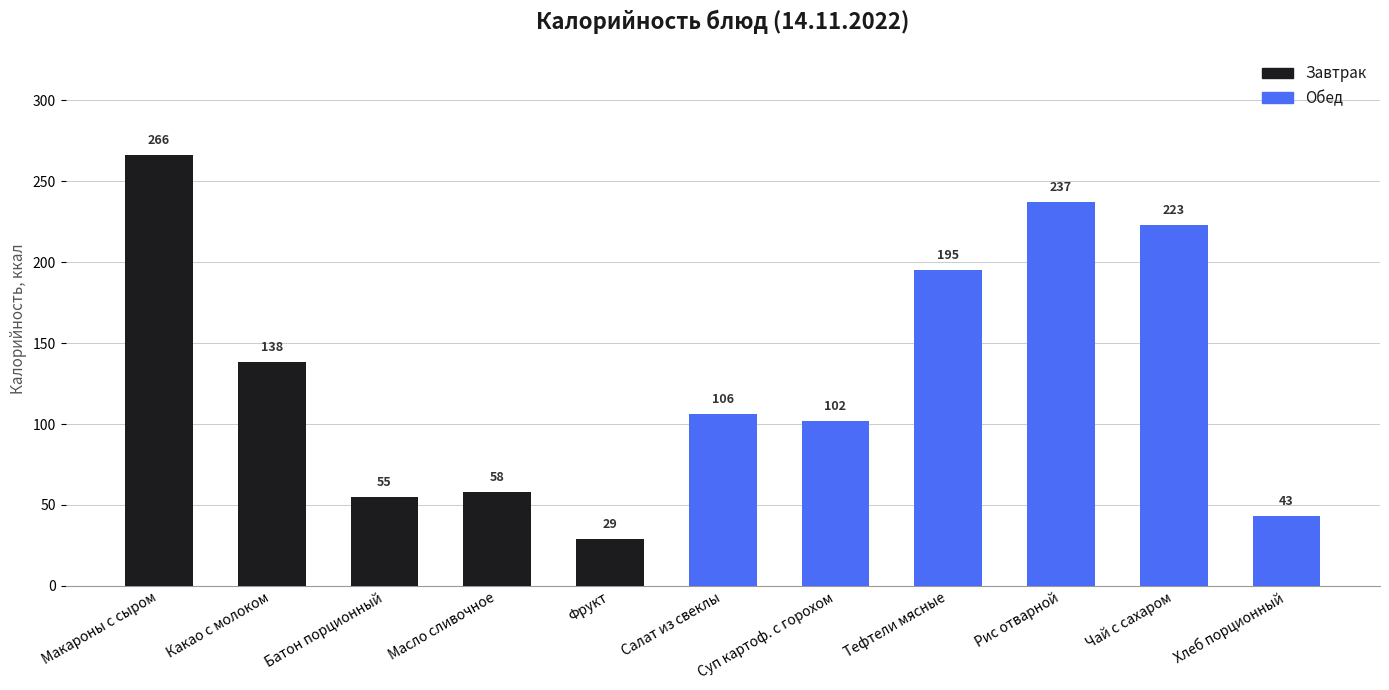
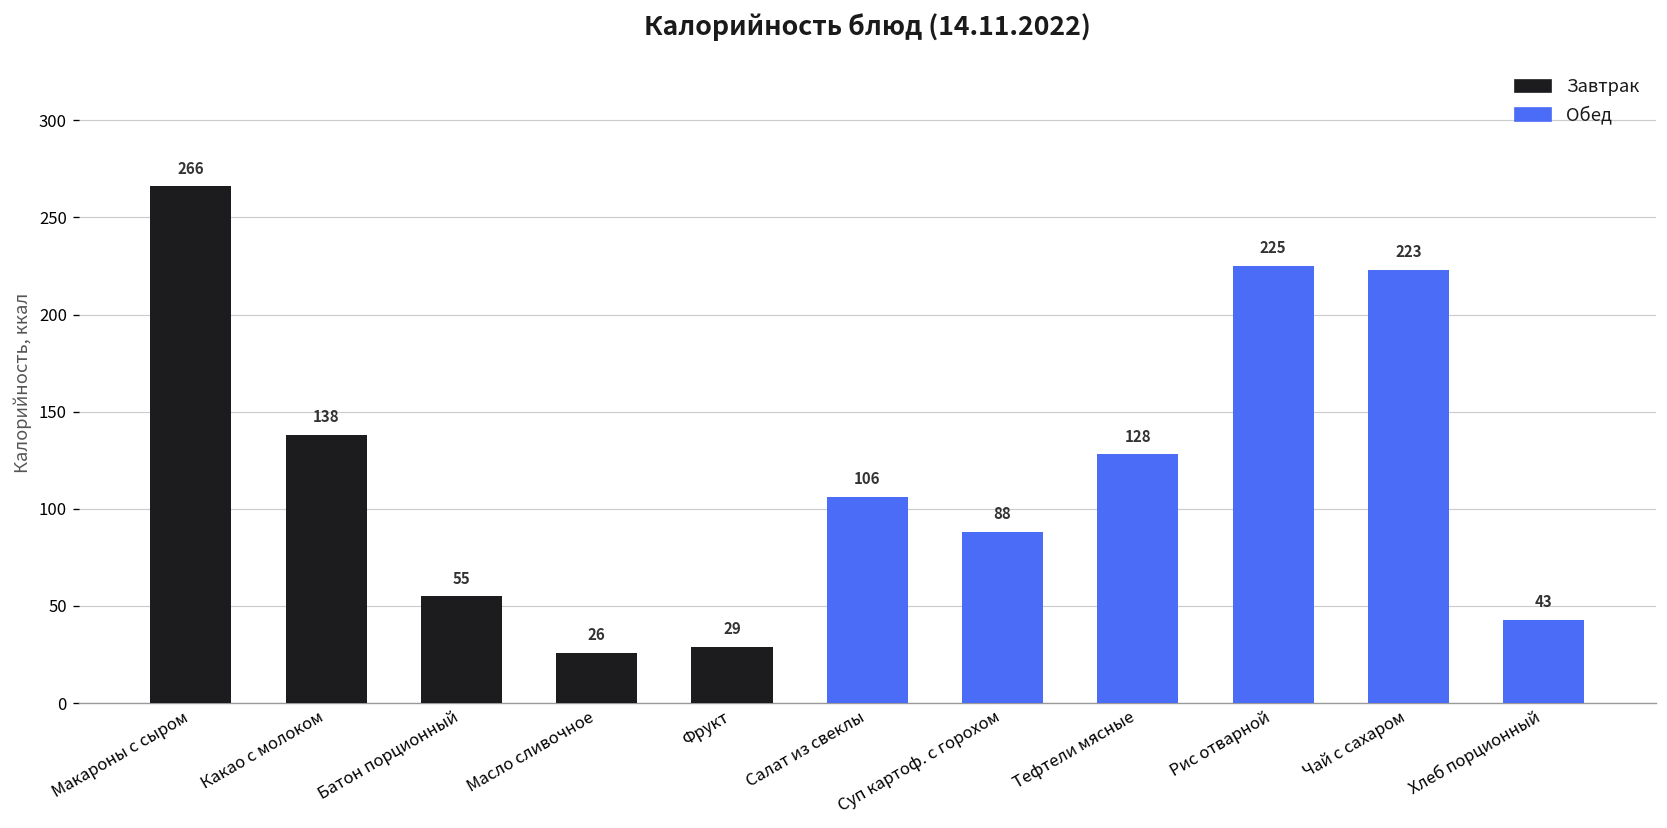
Масло сливочное: 58 -> 26
Суп картоф. с горохом: 102 -> 88
Тефтели мясные: 195 -> 128
Рис отварной: 237 -> 225
